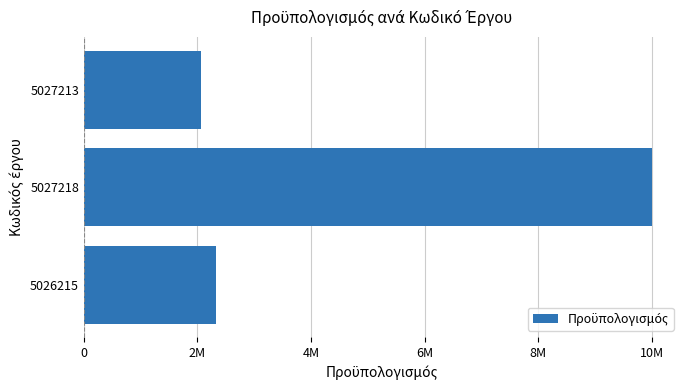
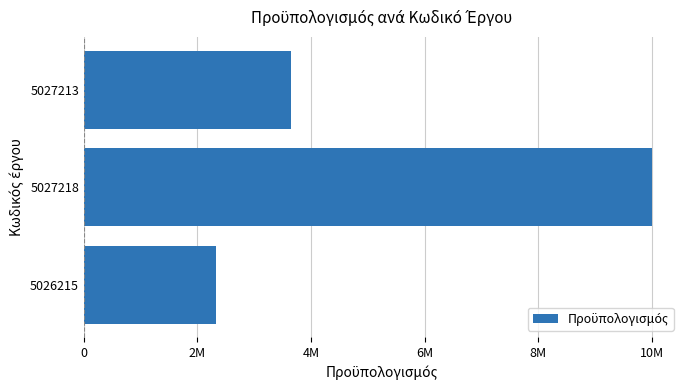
5027213: 2100000 -> 3700000
